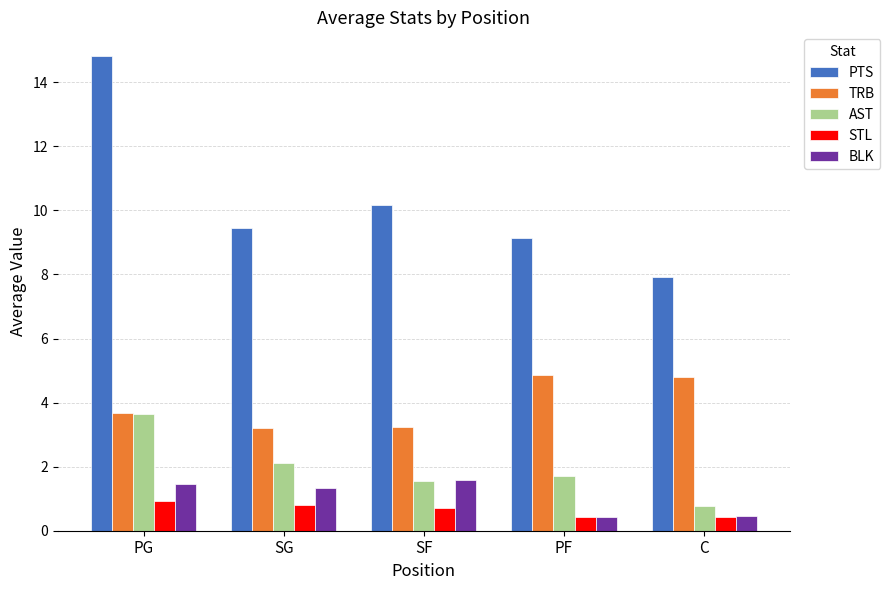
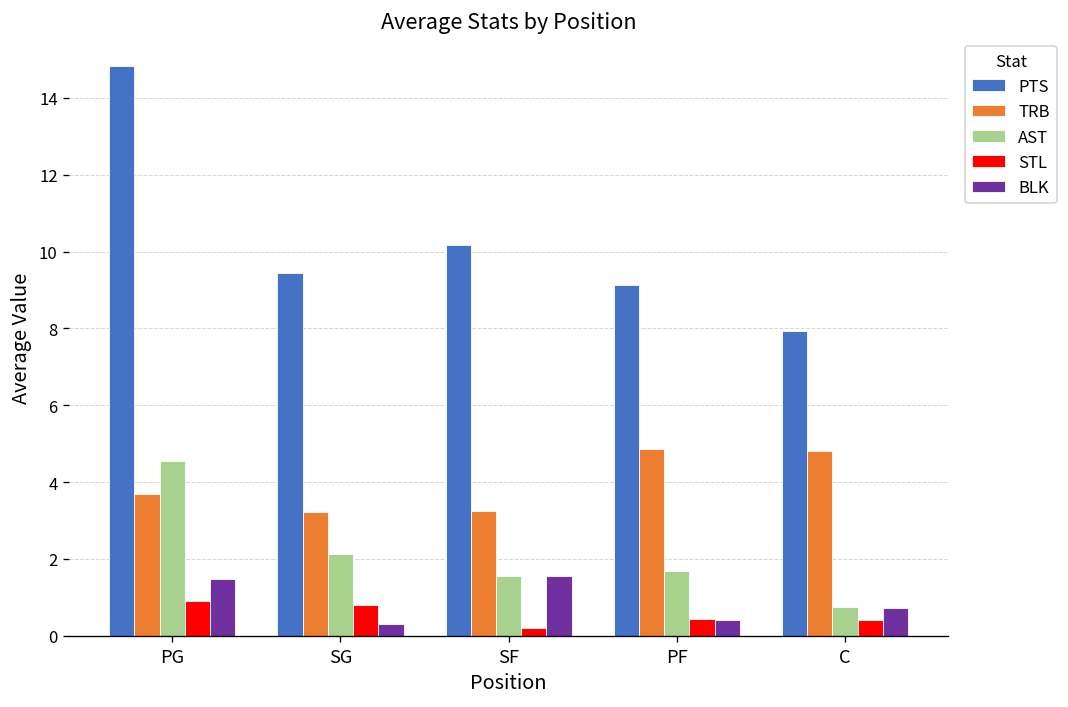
AST, PG: 3.6 -> 4.6
BLK, SG: 1.3 -> 0.3
STL, SF: 0.7 -> 0.2
BLK, C: 0.5 -> 0.7
